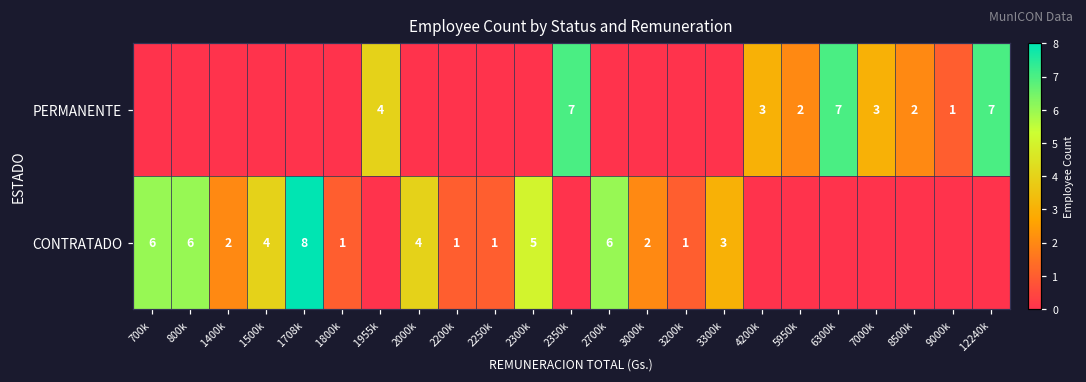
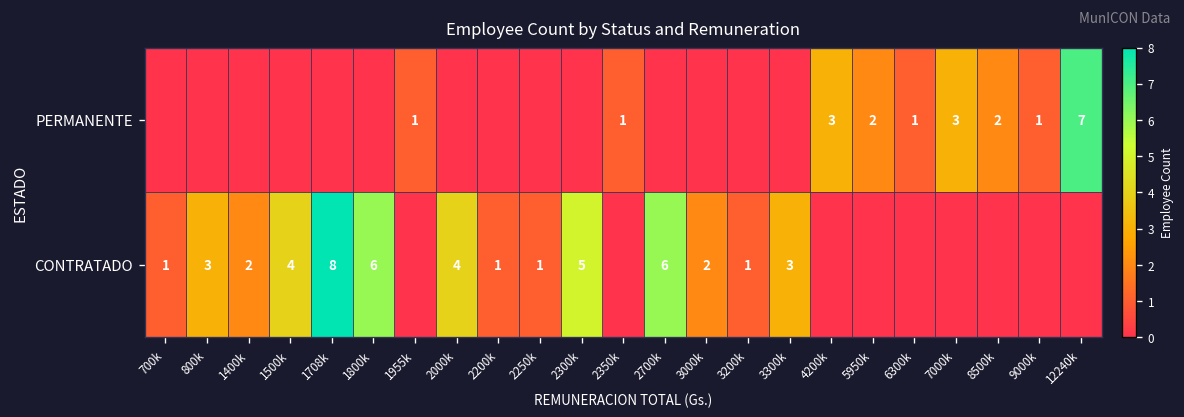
PERMANENTE, 1955k: 4 -> 1
PERMANENTE, 2350k: 7 -> 1
PERMANENTE, 6300k: 7 -> 1
CONTRATADO, 700k: 6 -> 1
CONTRATADO, 800k: 6 -> 3
CONTRATADO, 1800k: 1 -> 6
